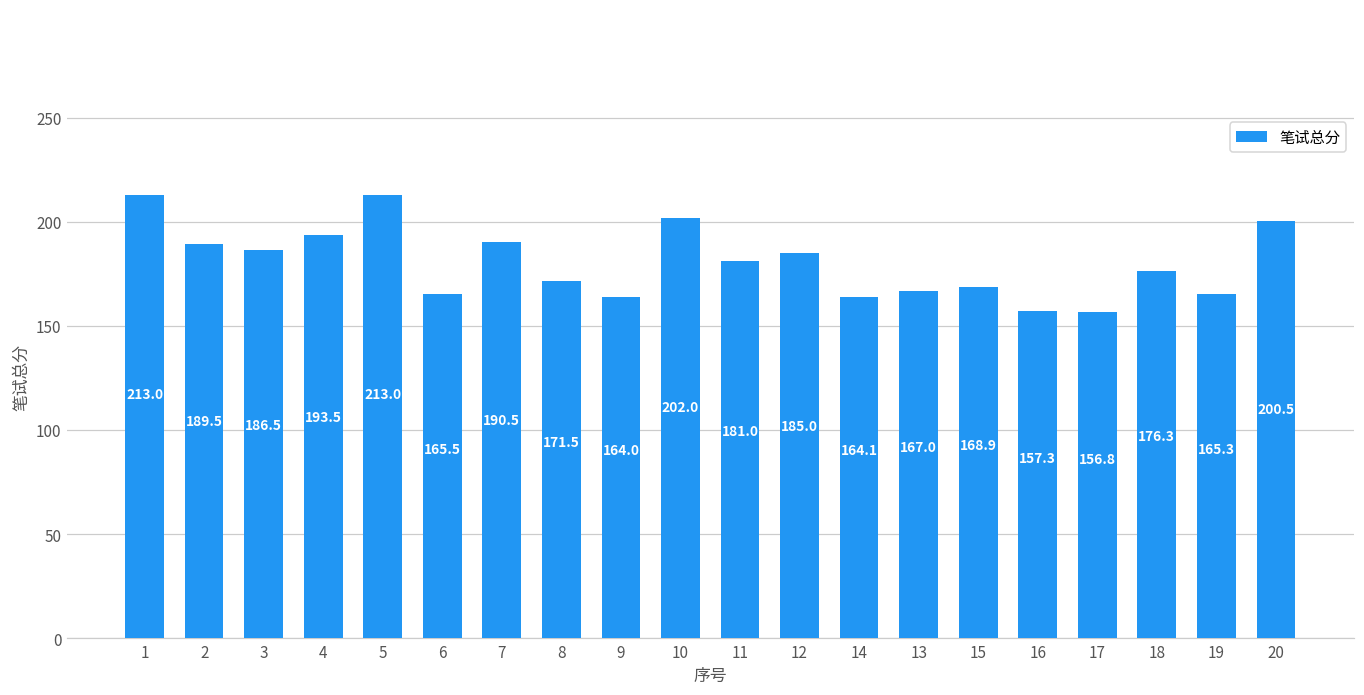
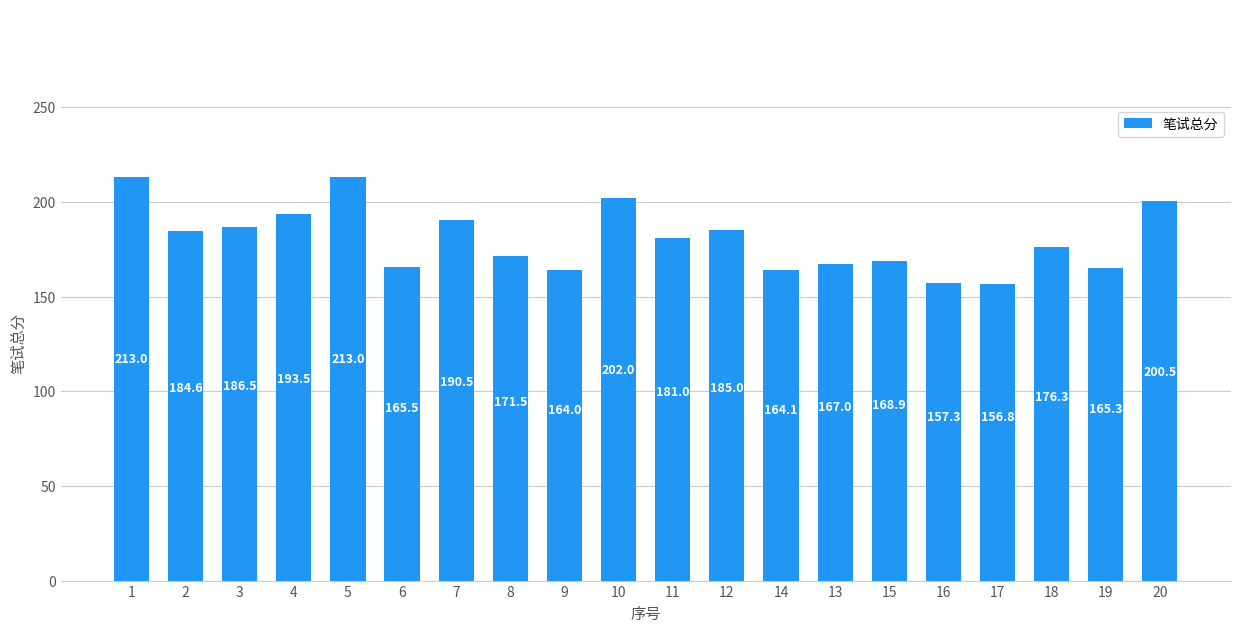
2: 189.5 -> 184.6
